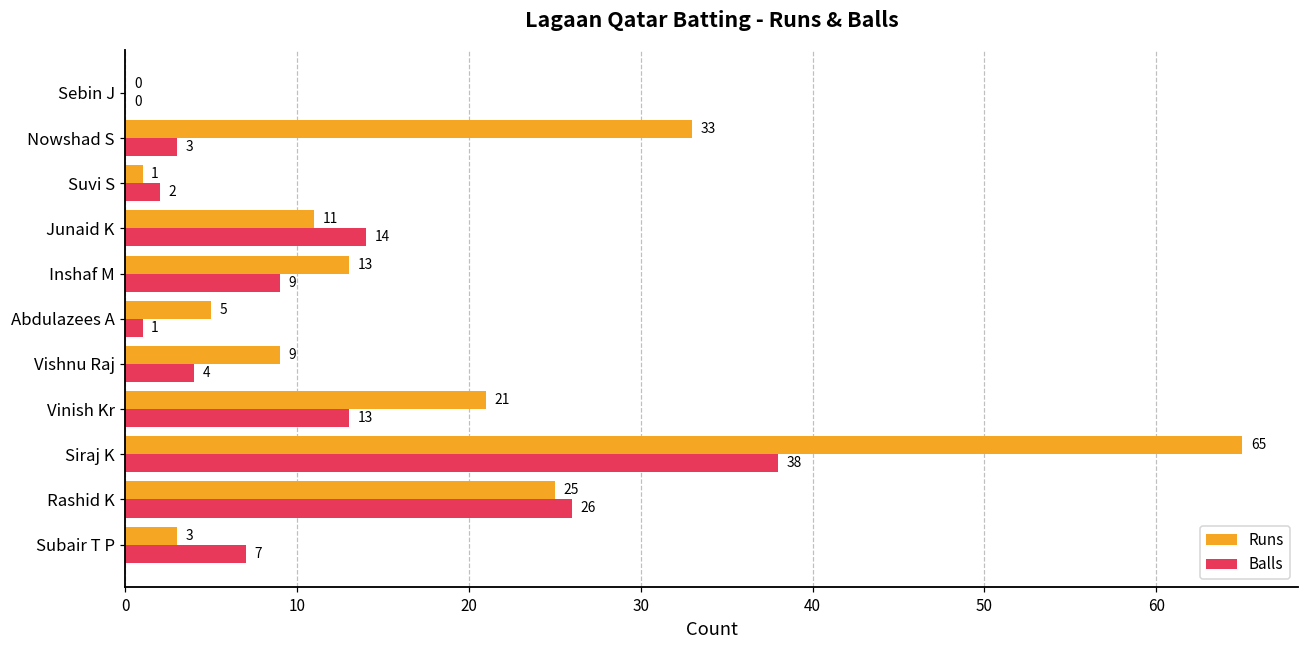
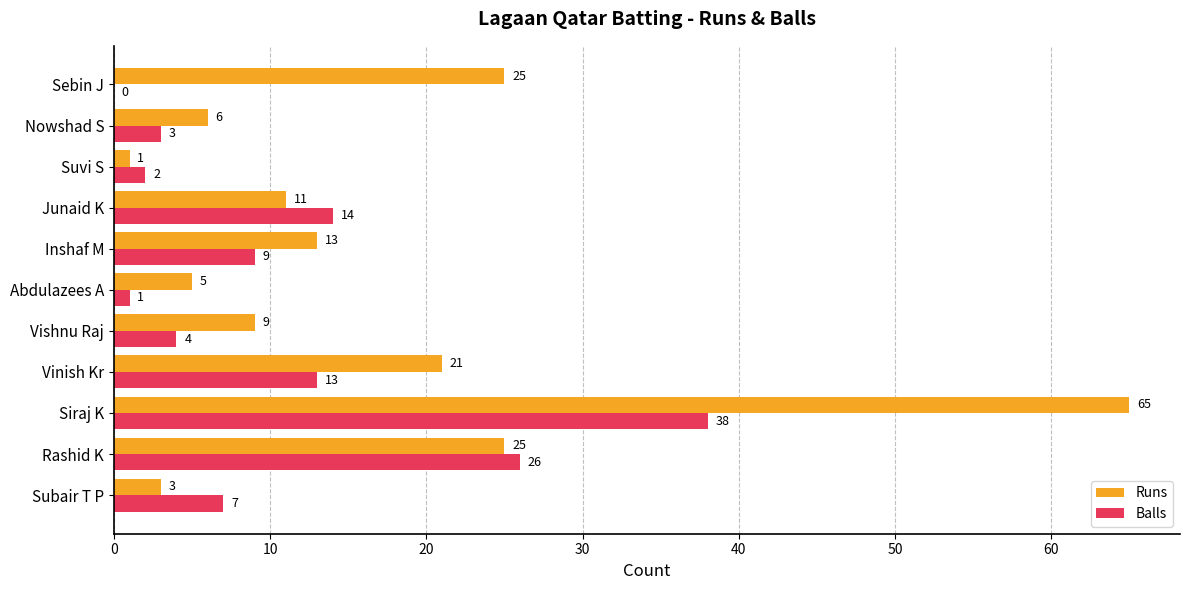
Runs, Sebin J: 0 -> 25
Runs, Nowshad S: 33 -> 6
